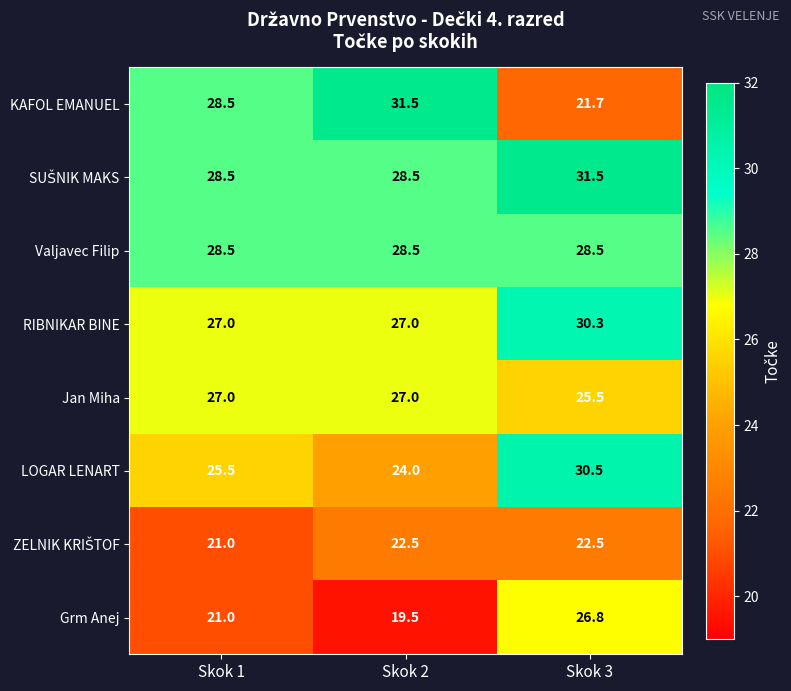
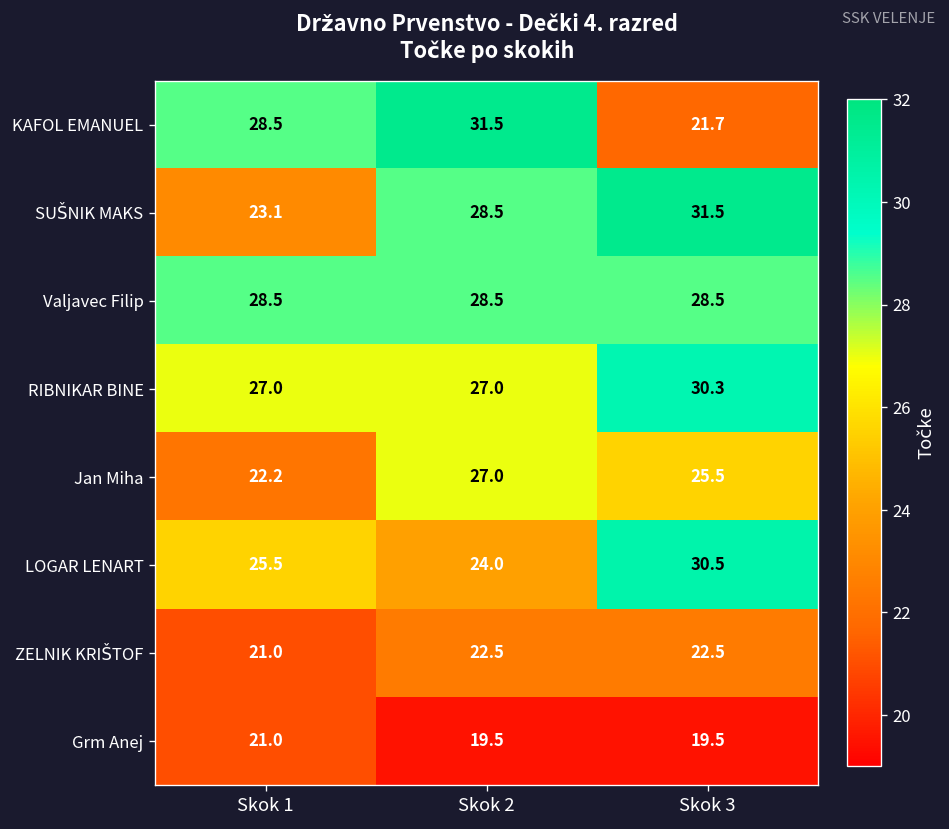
SUŠNIK MAKS, Skok 1: 28.5 -> 23.1
Jan Miha, Skok 1: 27.0 -> 22.2
Grm Anej, Skok 3: 26.8 -> 19.5
